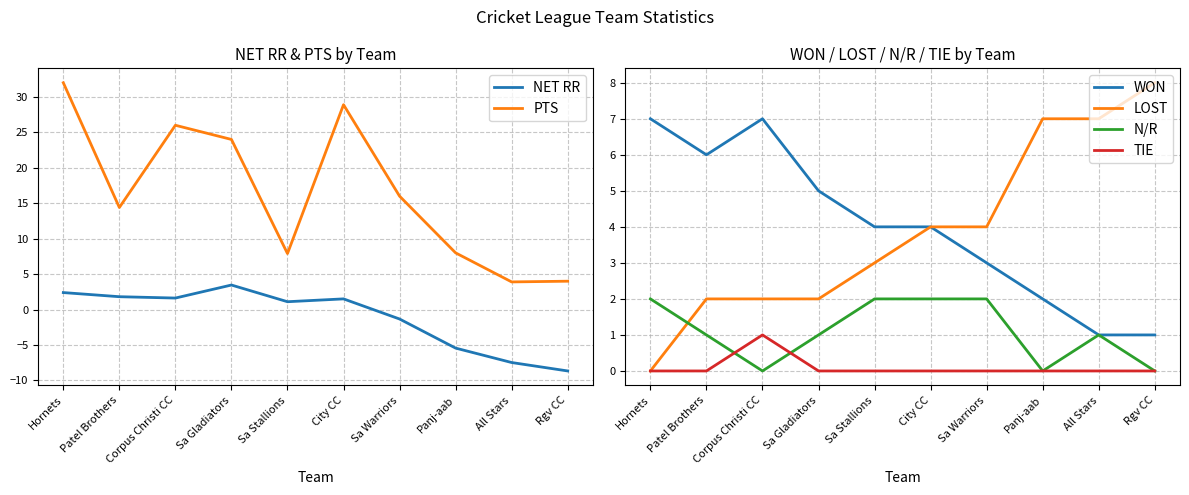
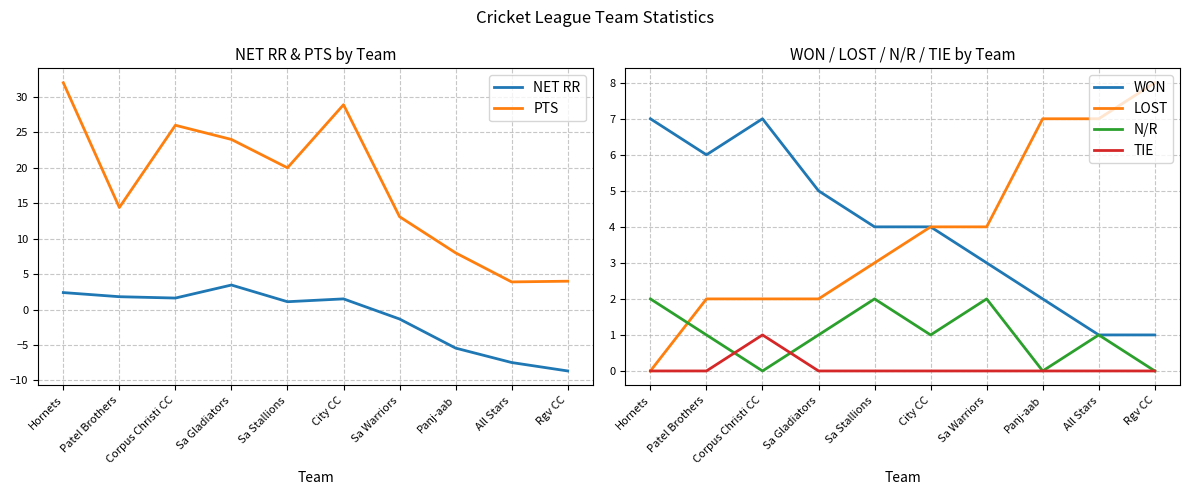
NET RR & PTS by Team, PTS, Sa Stallions: 8 -> 20
NET RR & PTS by Team, PTS, Sa Warriors: 16 -> 13
WON / LOST / N/R / TIE by Team, N/R, City CC: 2 -> 1
